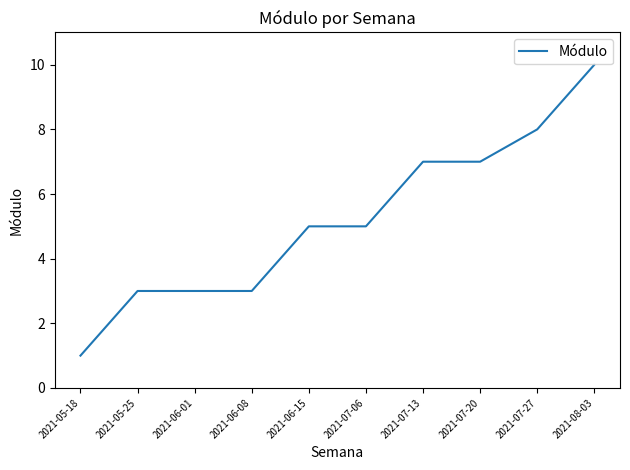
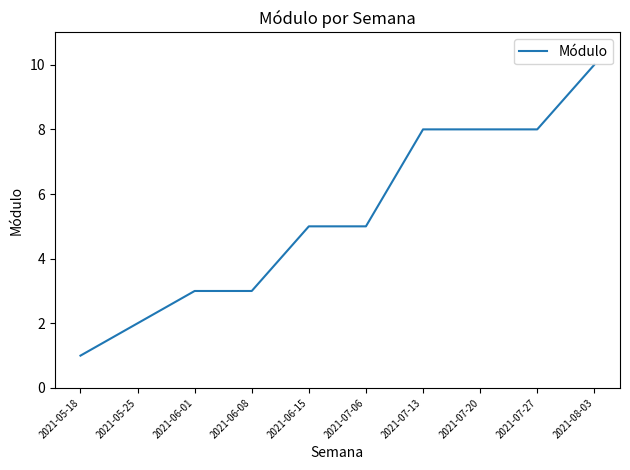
2021-05-25: 3 -> 2
2021-07-13: 7 -> 8
2021-07-20: 7 -> 8
